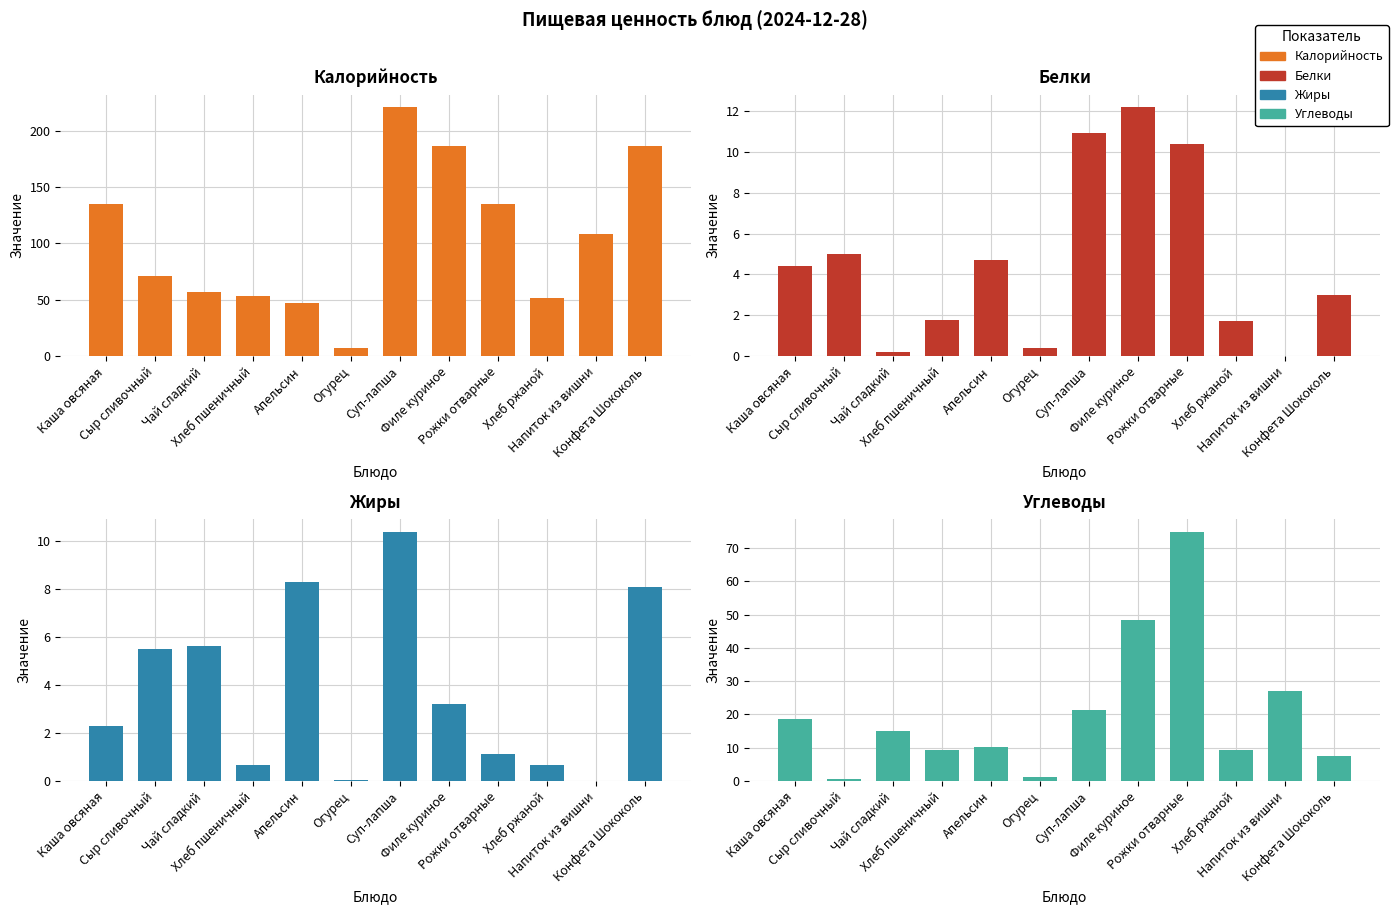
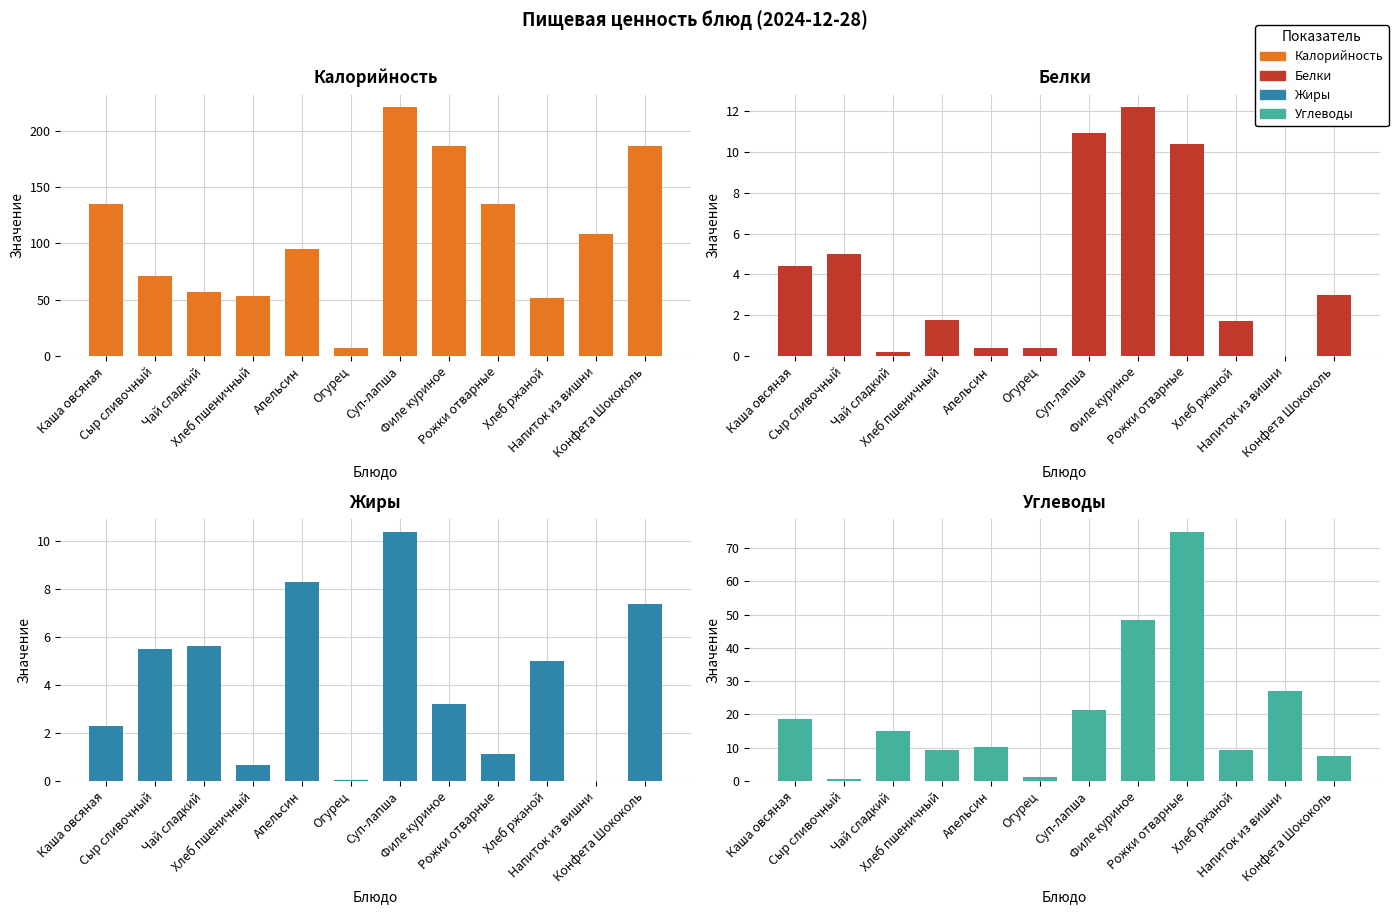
Калорийность, Апельсин: 47 -> 95
Белки, Апельсин: 4.7 -> 0.4
Жиры, Хлеб ржаной: 0.7 -> 5.0
Жиры, Конфета Шококоль: 8.1 -> 7.4
